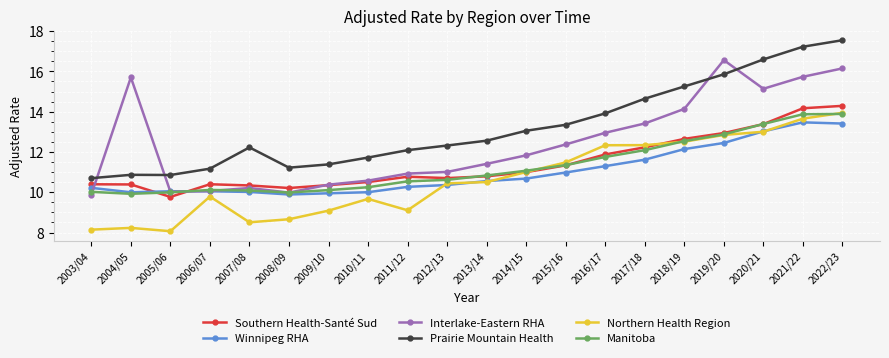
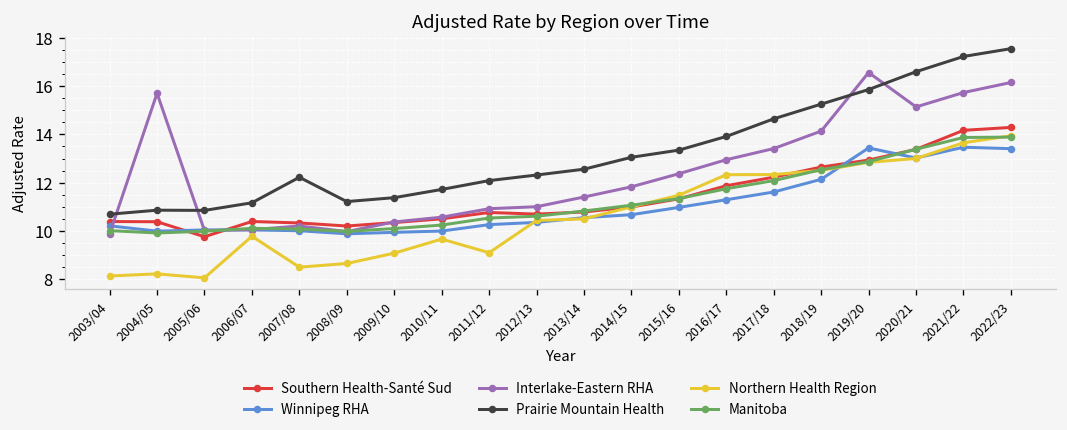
Winnipeg RHA, 2019/20: 12.4 -> 13.4
